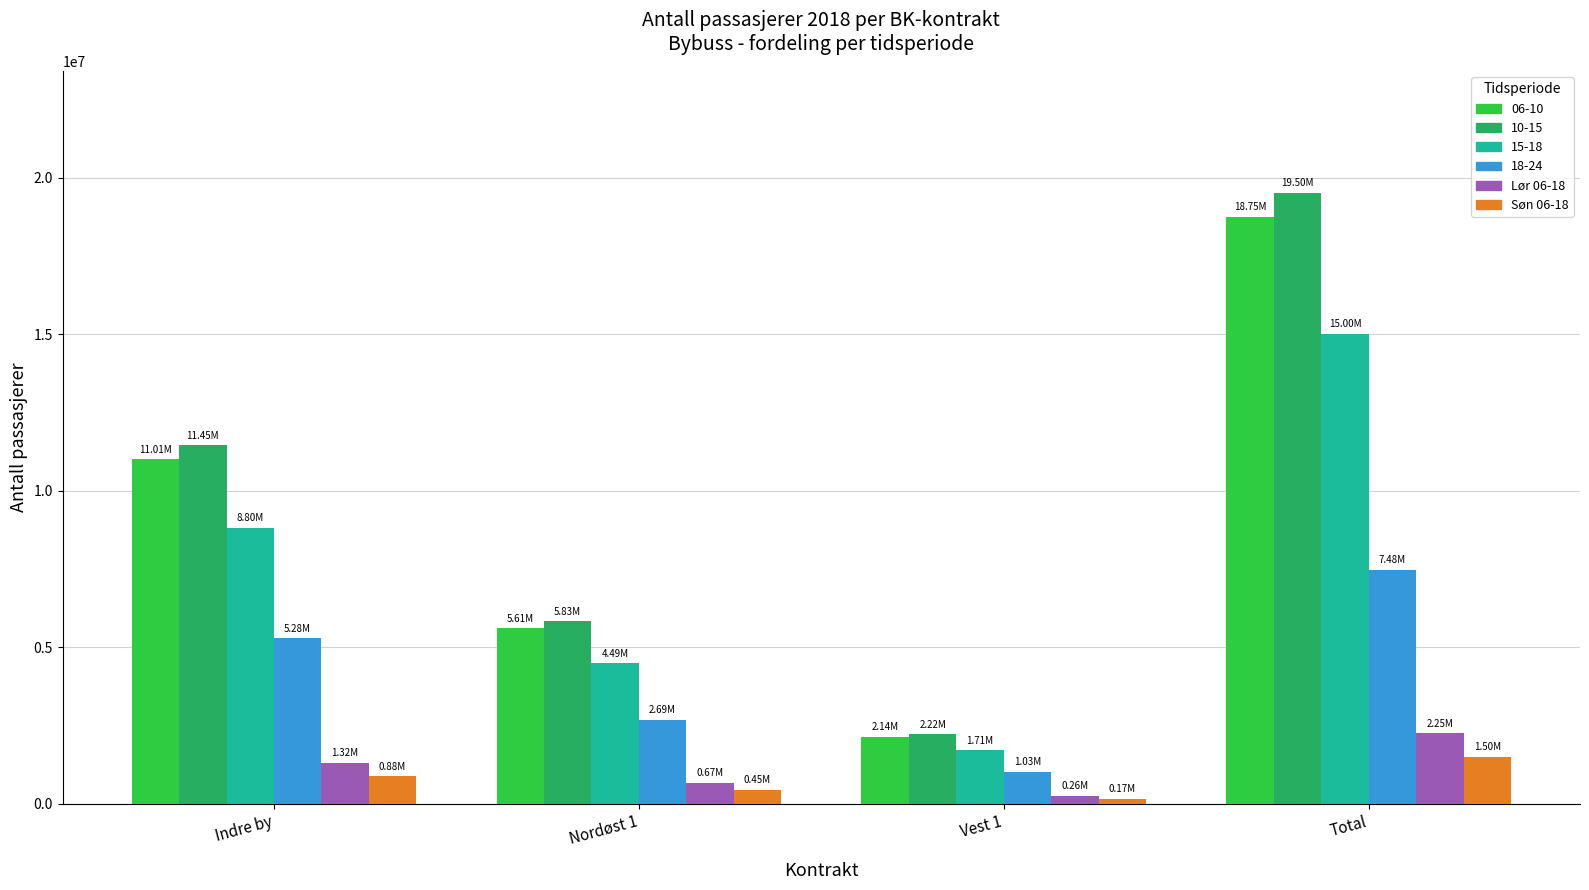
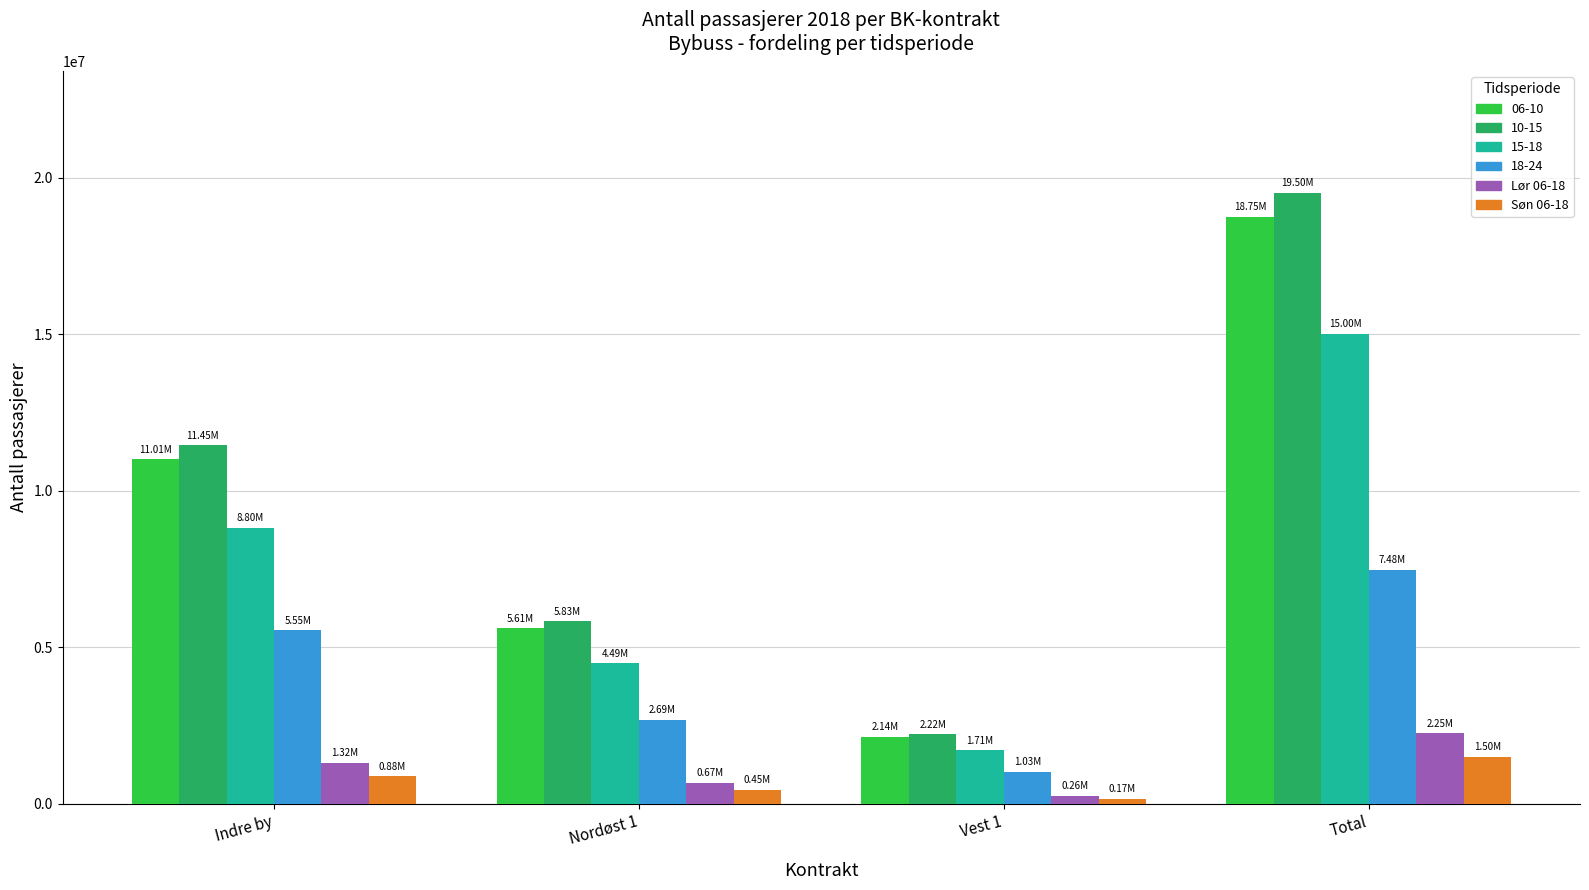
18-24, Indre by: 5.28M -> 5.55M
